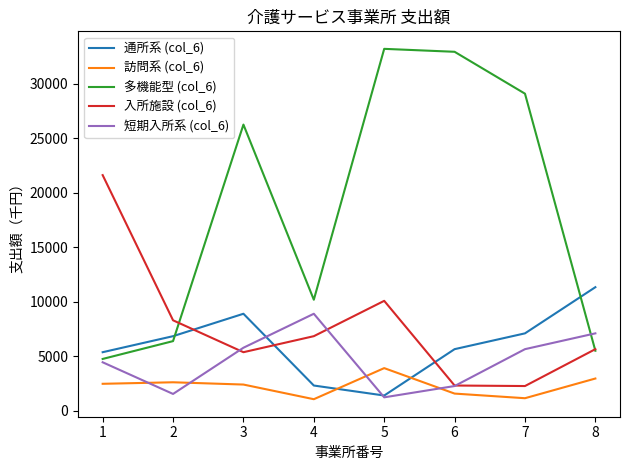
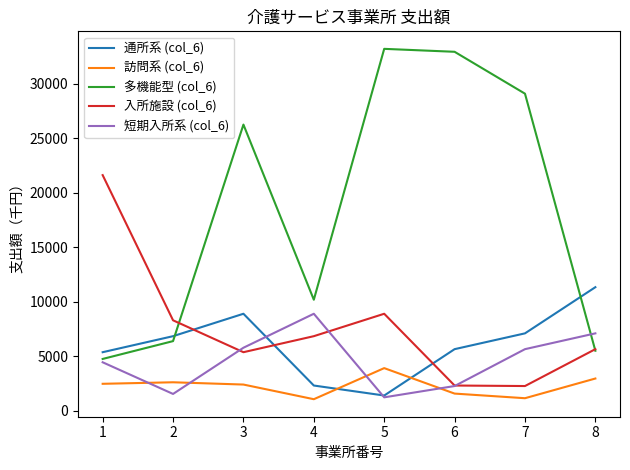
入所施設 (col_6), 5: 10100 -> 8900
